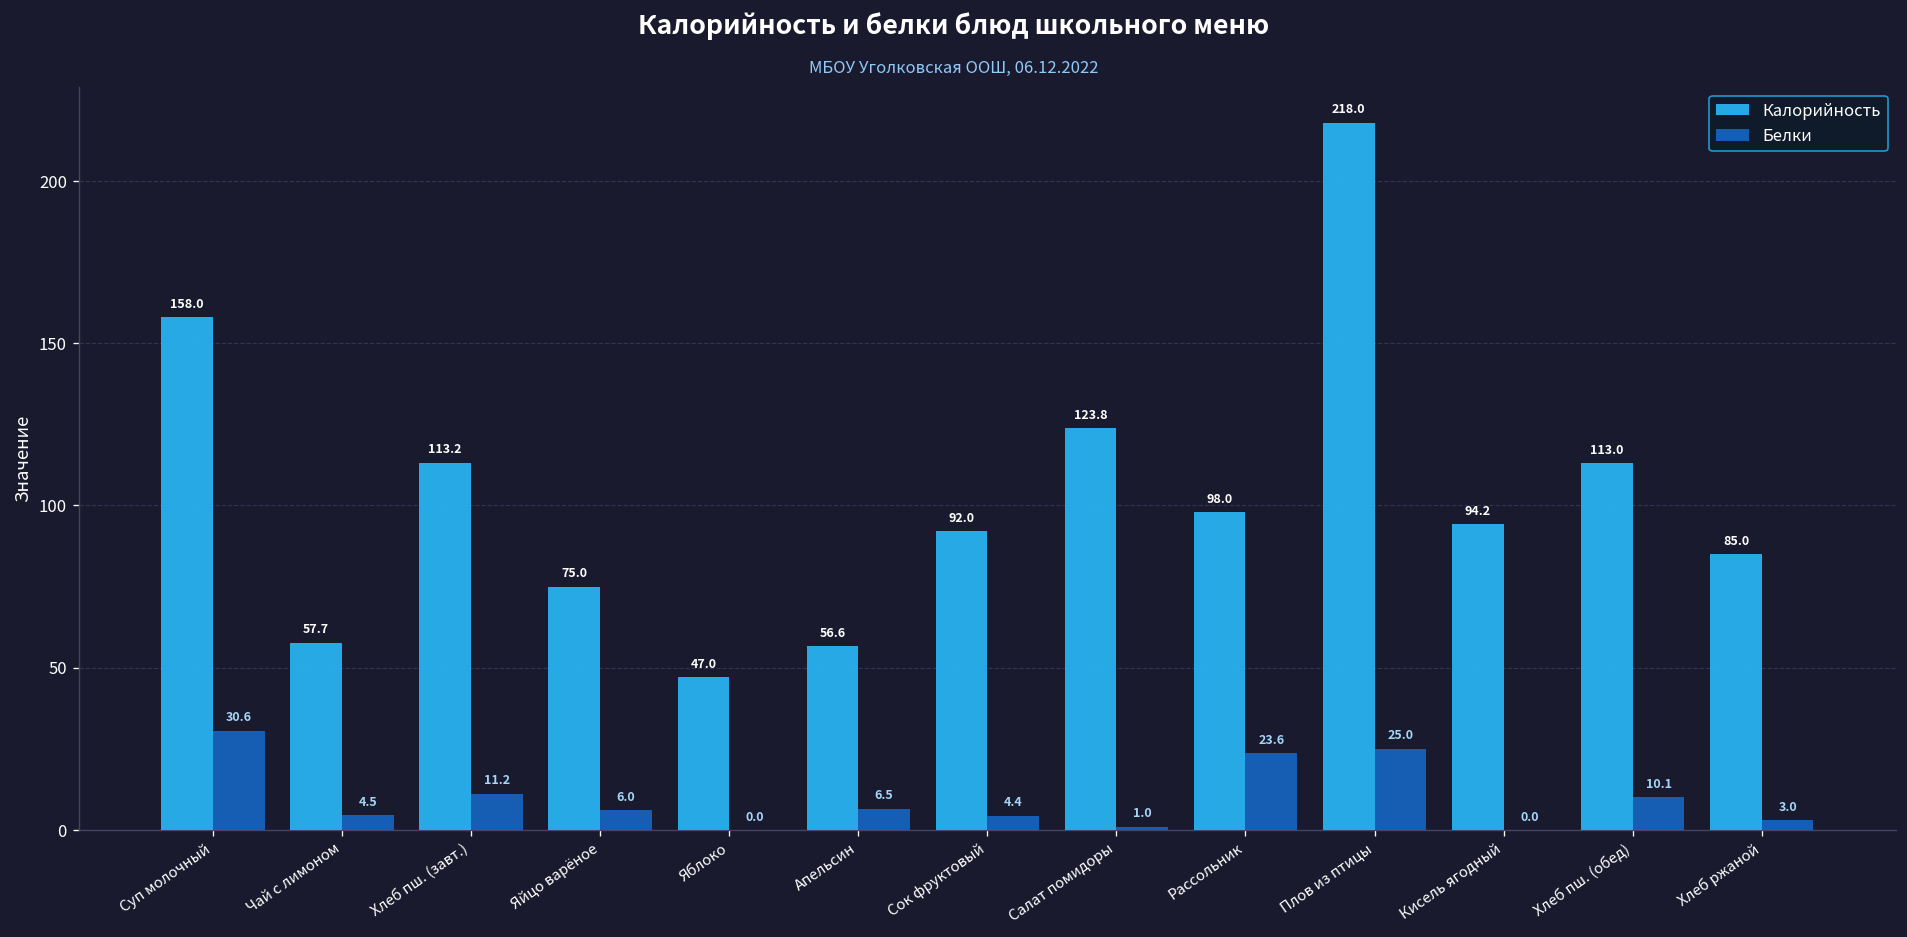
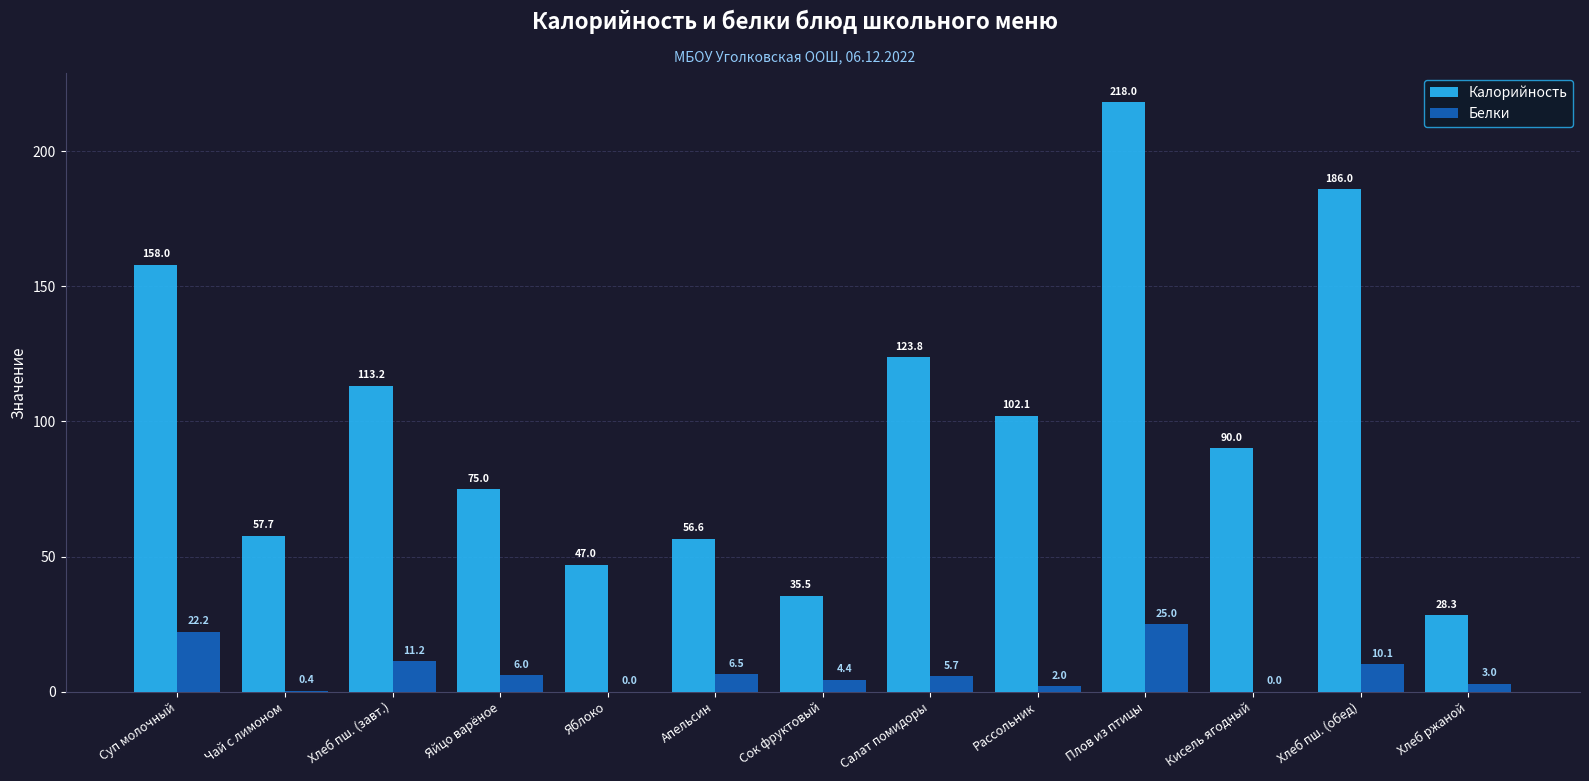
Белки, Суп молочный: 30.6 -> 22.2
Белки, Чай с лимоном: 4.5 -> 0.4
Калорийность, Сок фруктовый: 92.0 -> 35.5
Белки, Салат помидоры: 1.0 -> 5.7
Калорийность, Рассольник: 98.0 -> 102.1
Белки, Рассольник: 23.6 -> 2.0
Калорийность, Кисель ягодный: 94.2 -> 90.0
Калорийность, Хлеб пш. (обед): 113.0 -> 186.0
Калорийность, Хлеб ржаной: 85.0 -> 28.3
